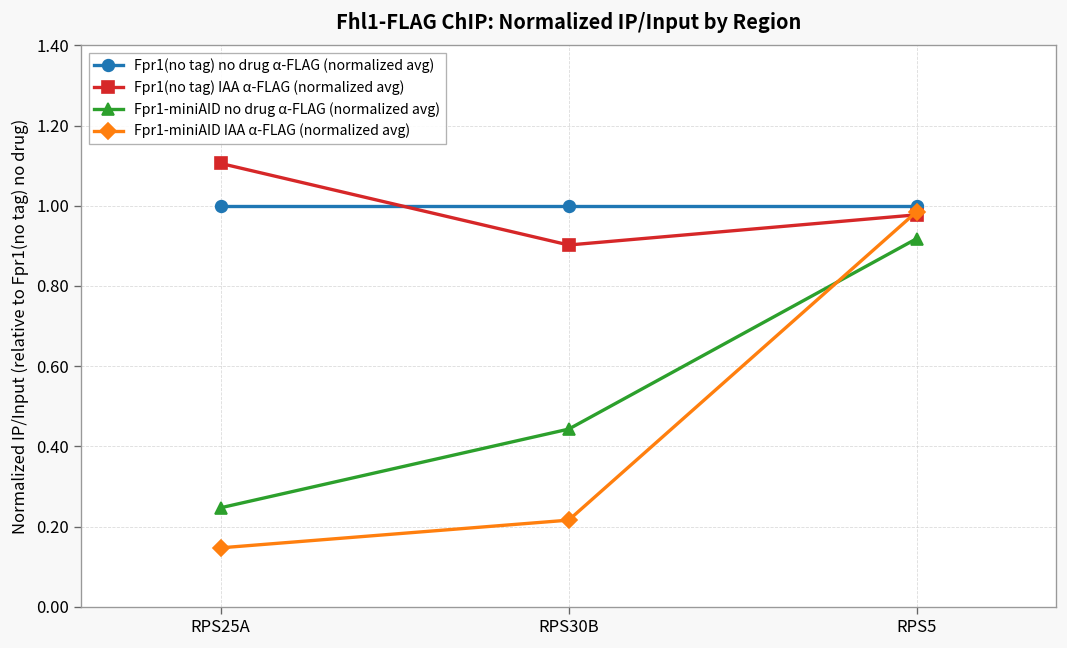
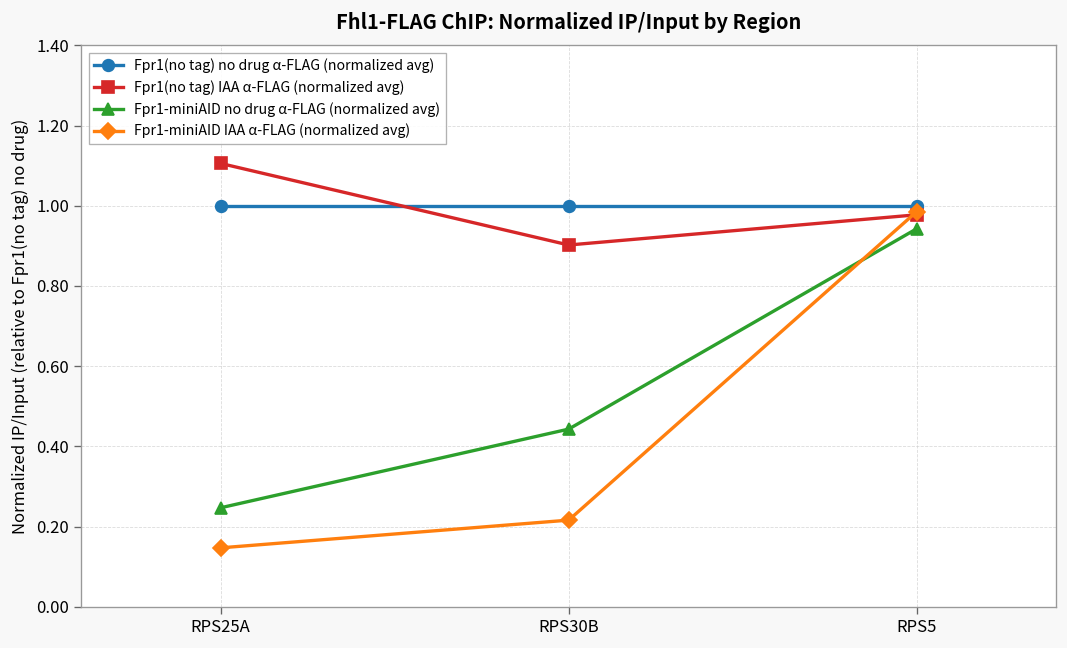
Fpr1-miniAID no drug α-FLAG (normalized avg), RPS5: 0.92 -> 0.94
